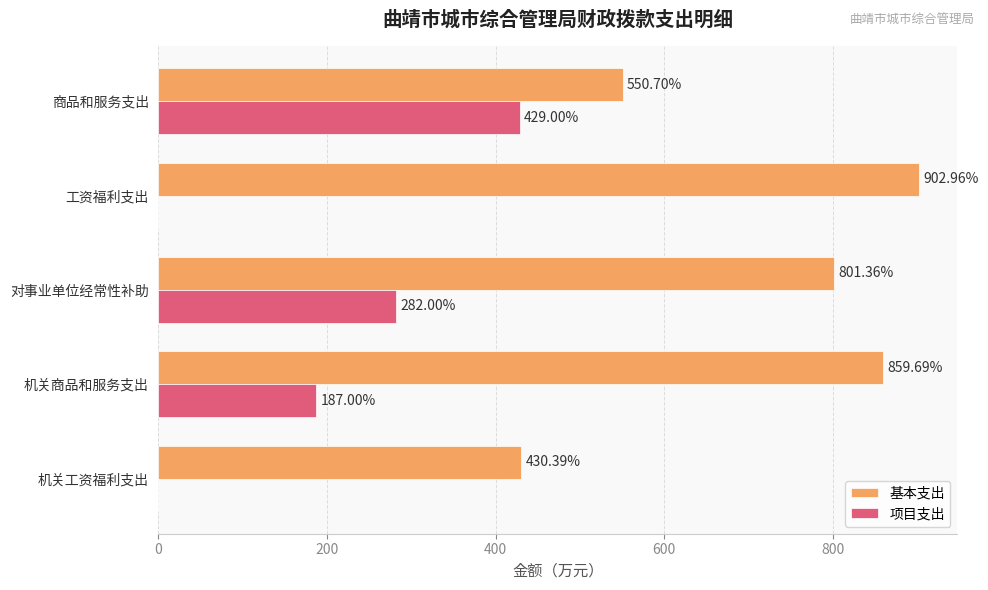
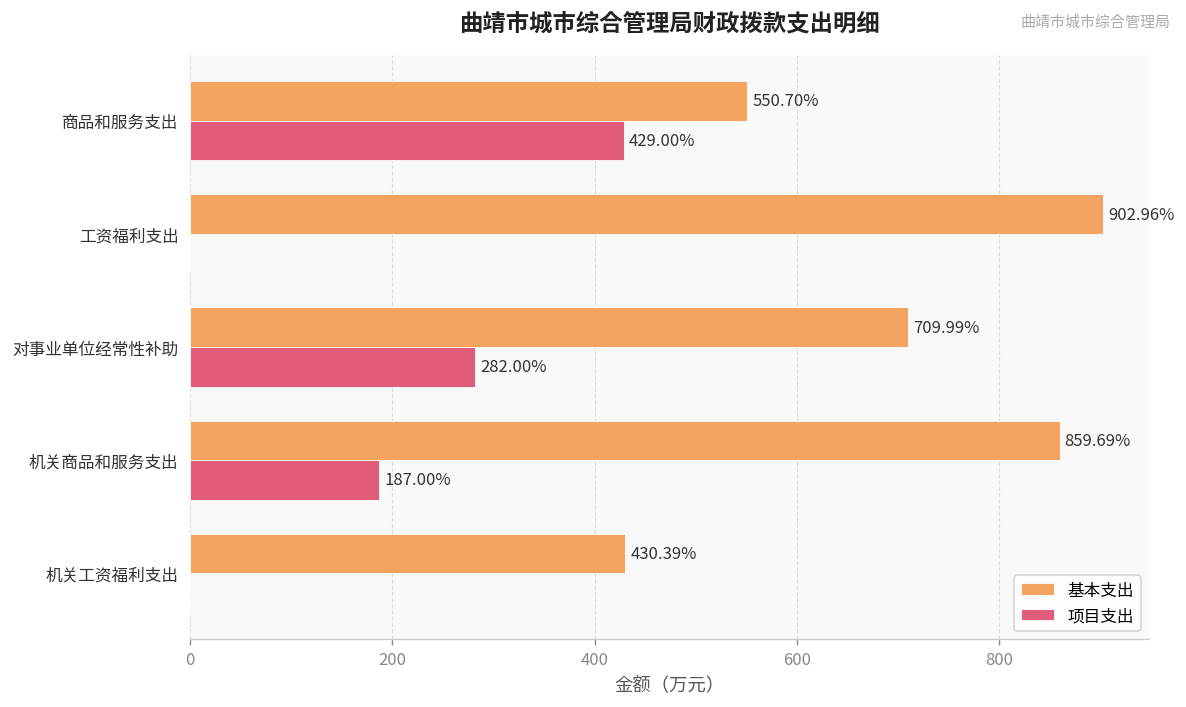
基本支出, 对事业单位经常性补助: 801.36% -> 709.99%
